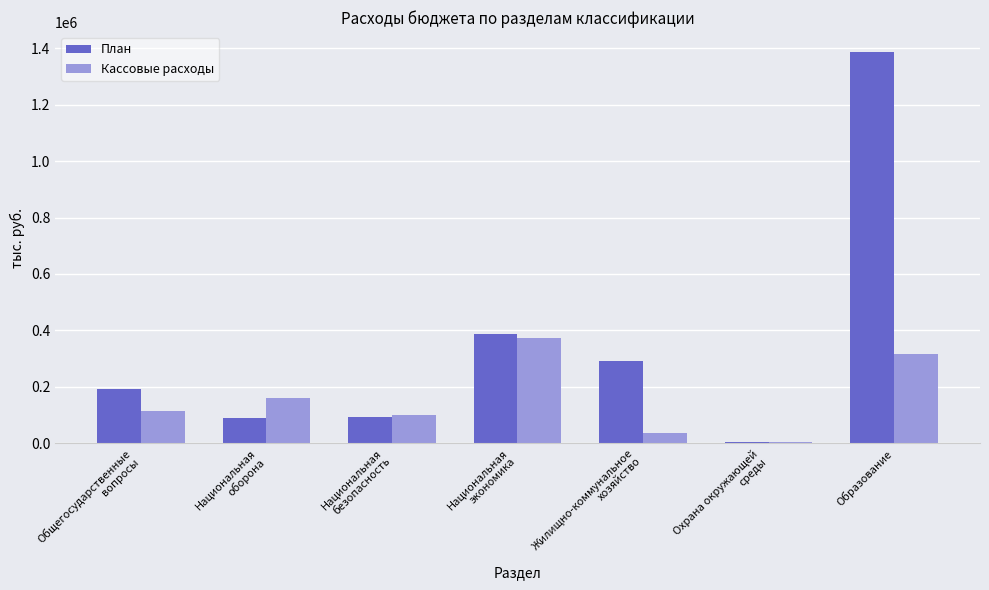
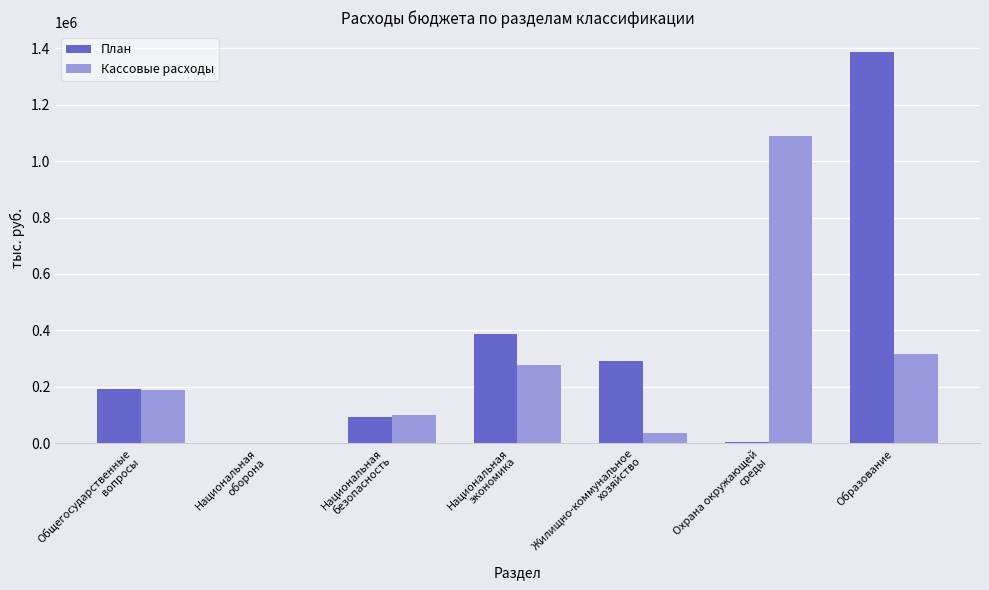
Кассовые расходы, Общегосударственные вопросы: 120000 -> 190000
План, Национальная оборона: 90000 -> 0
Кассовые расходы, Национальная оборона: 160000 -> 0
Кассовые расходы, Национальная экономика: 370000 -> 280000
Кассовые расходы, Охрана окружающей среды: 0 -> 1090000
